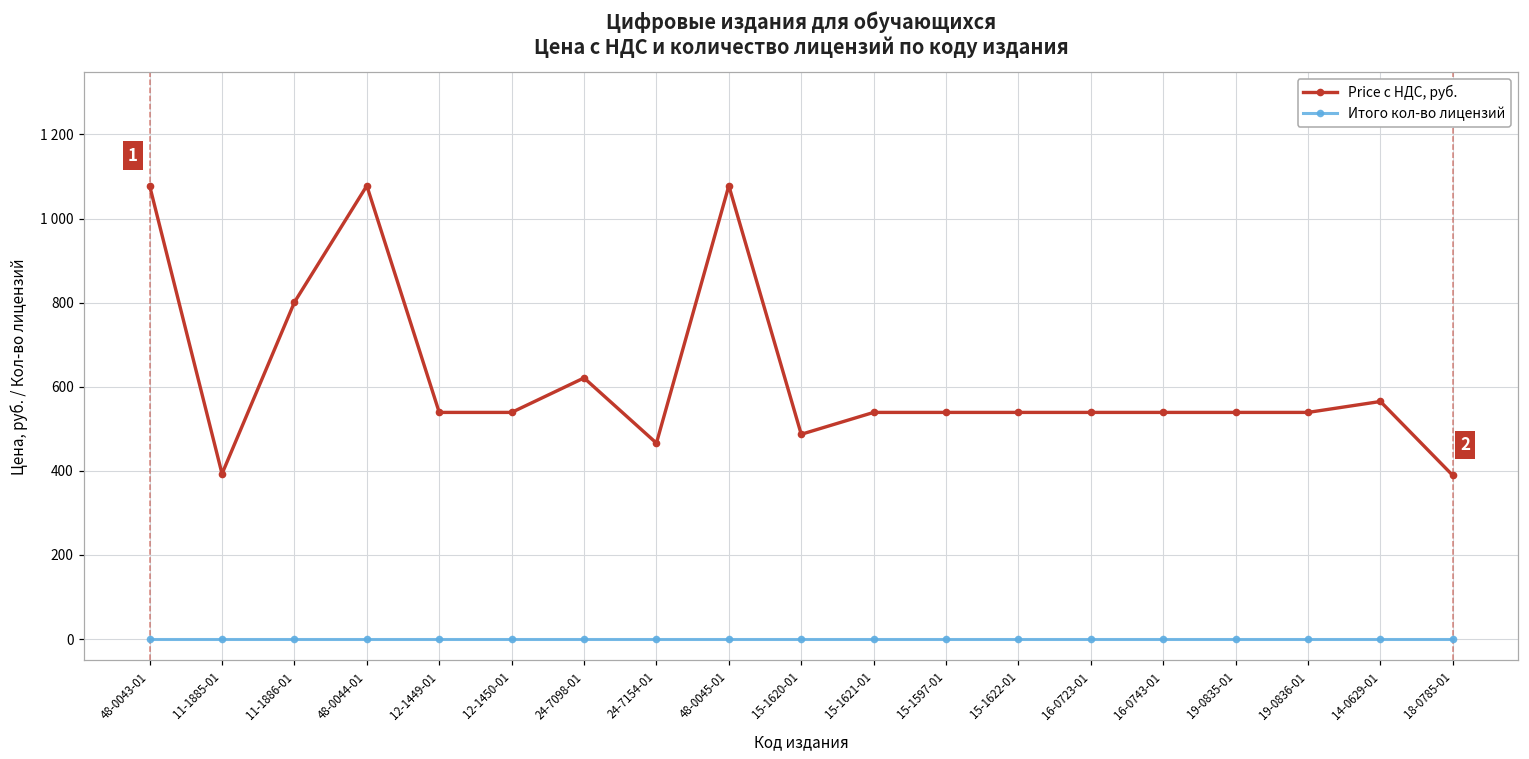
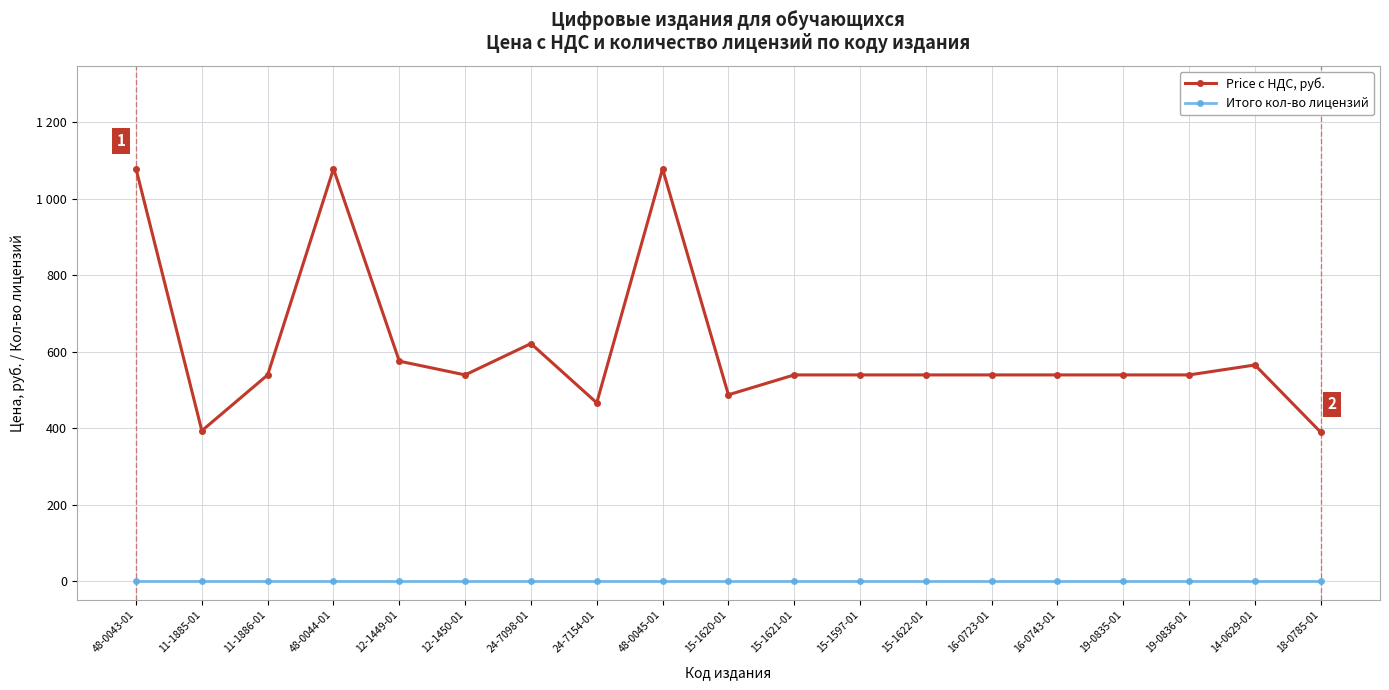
Price c НДС, руб., 11-1886-01: 800 -> 540
Price c НДС, руб., 12-1449-01: 540 -> 580
